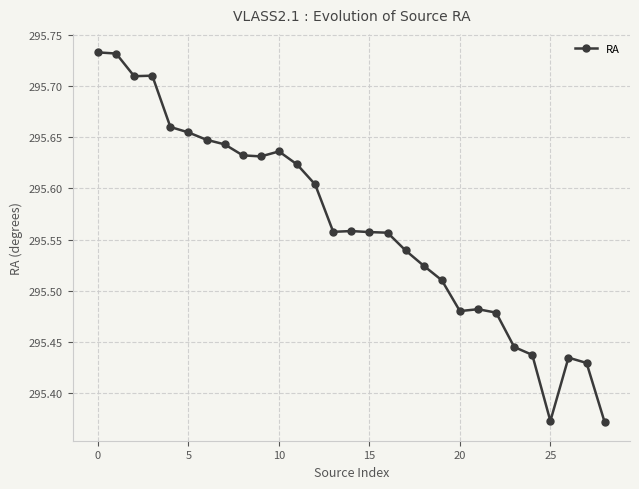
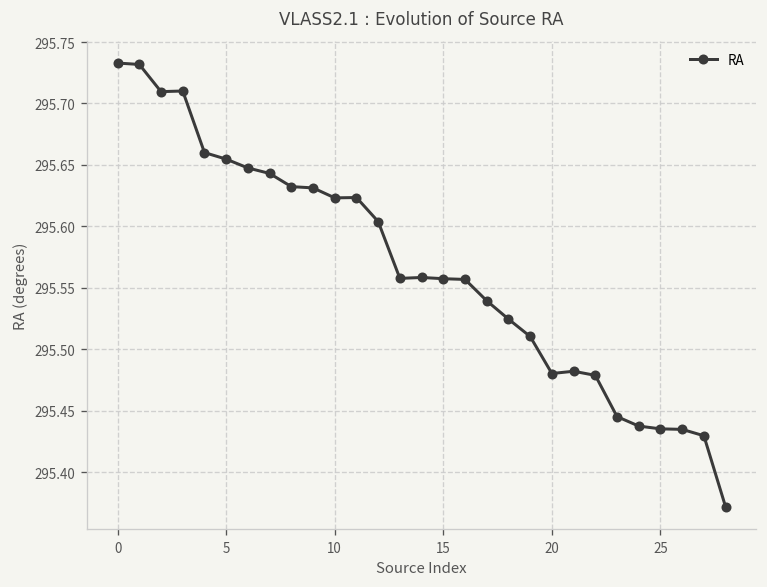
10: 295.636 -> 295.623
25: 295.373 -> 295.435
